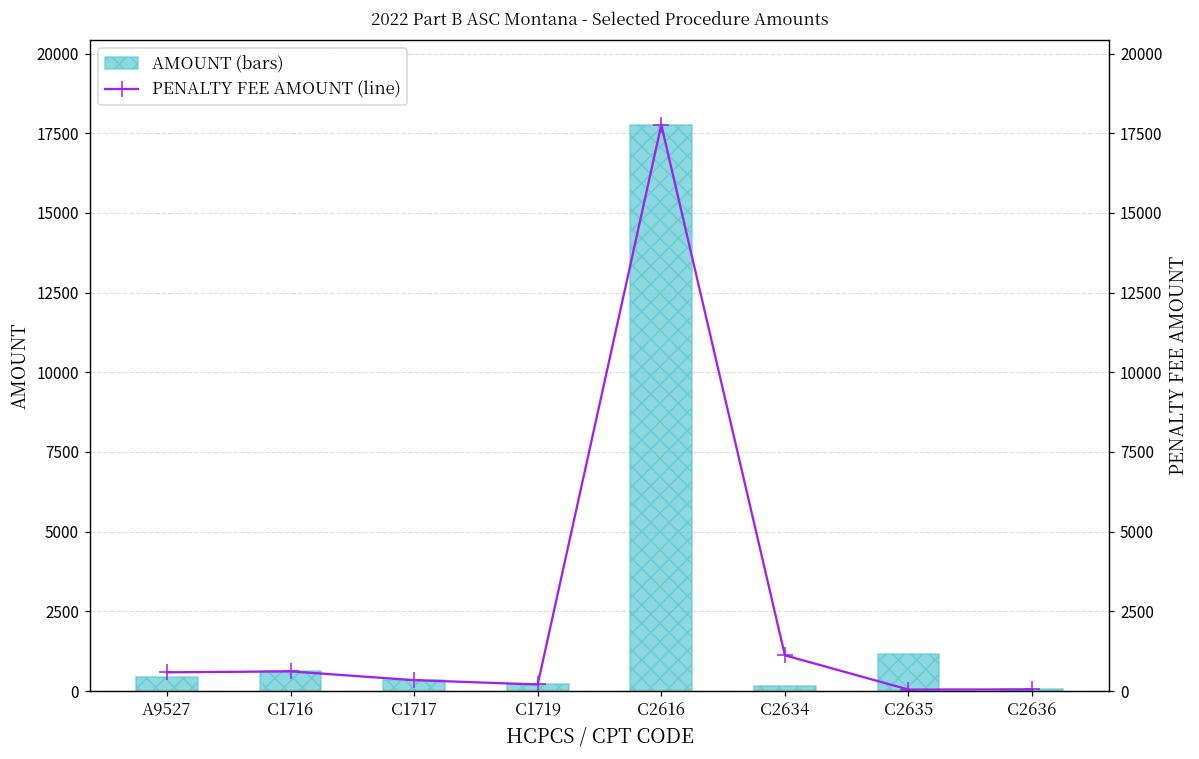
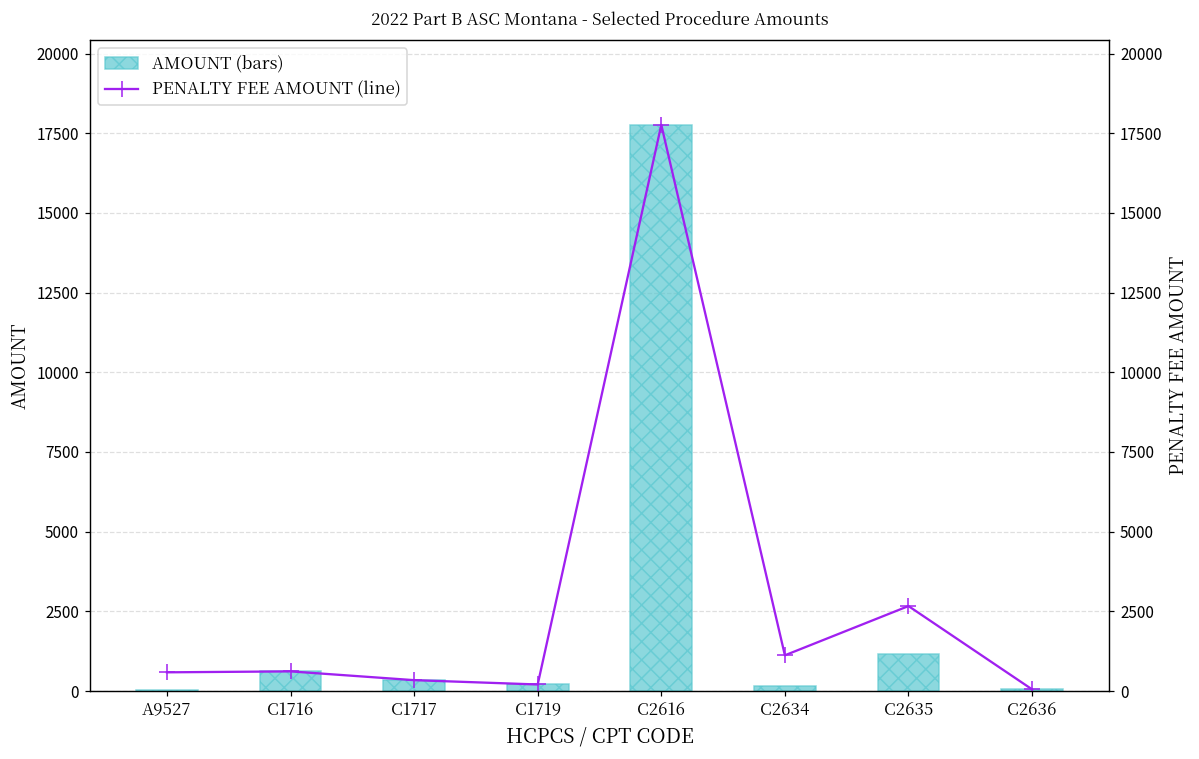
AMOUNT (bars), A9527: 400 -> 0
PENALTY FEE AMOUNT (line), C2635: 0 -> 2700
